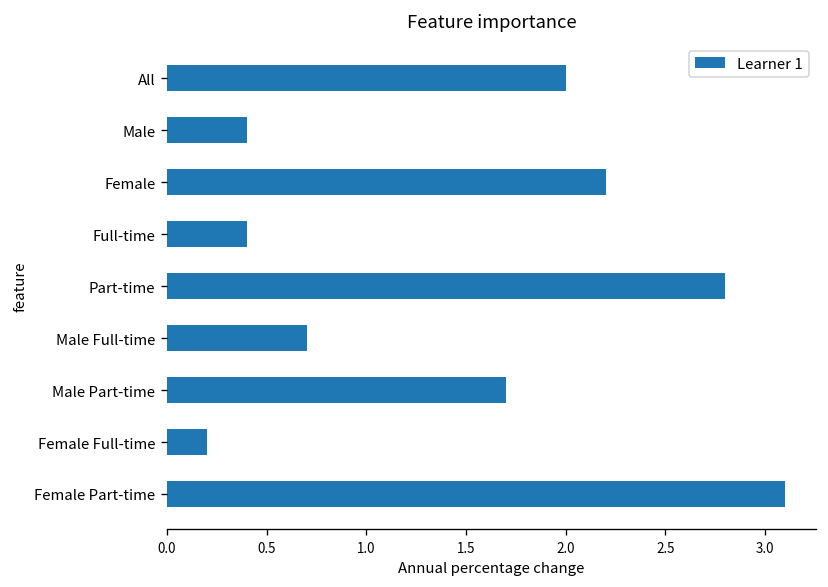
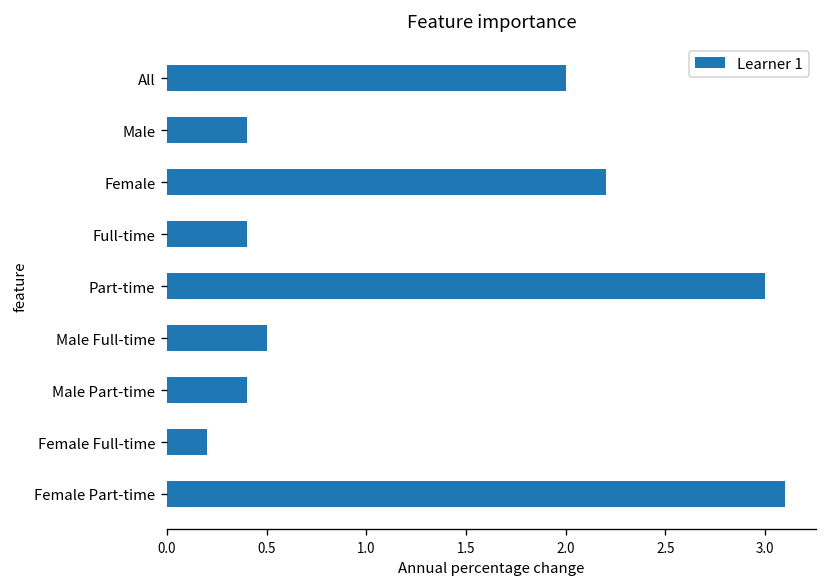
Part-time: 2.8 -> 3.0
Male Full-time: 0.7 -> 0.5
Male Part-time: 1.7 -> 0.4
